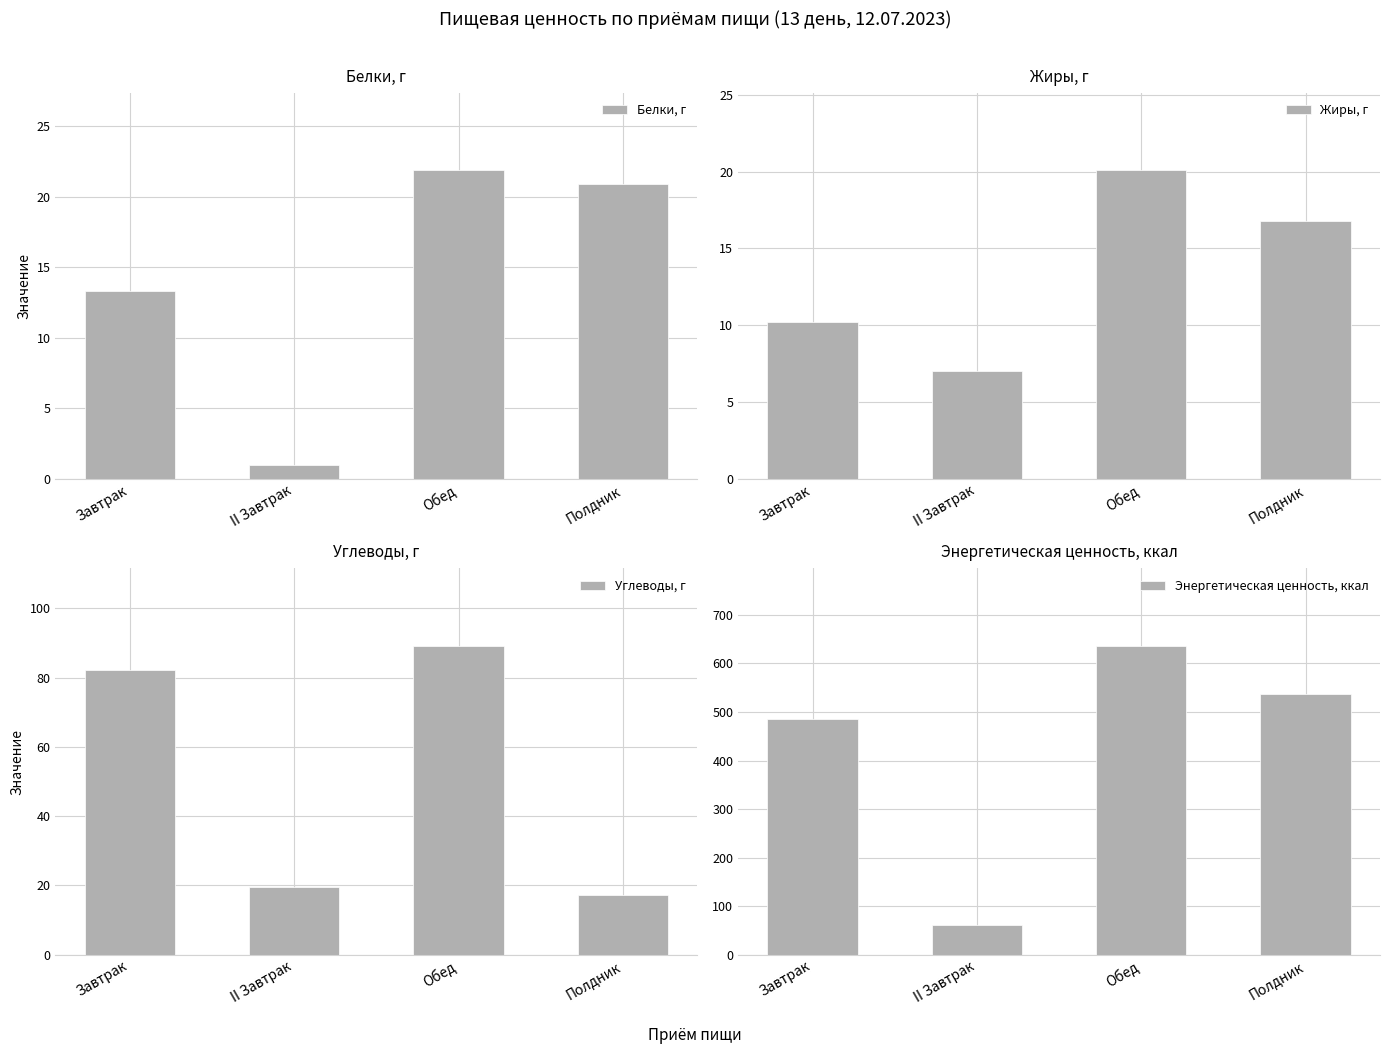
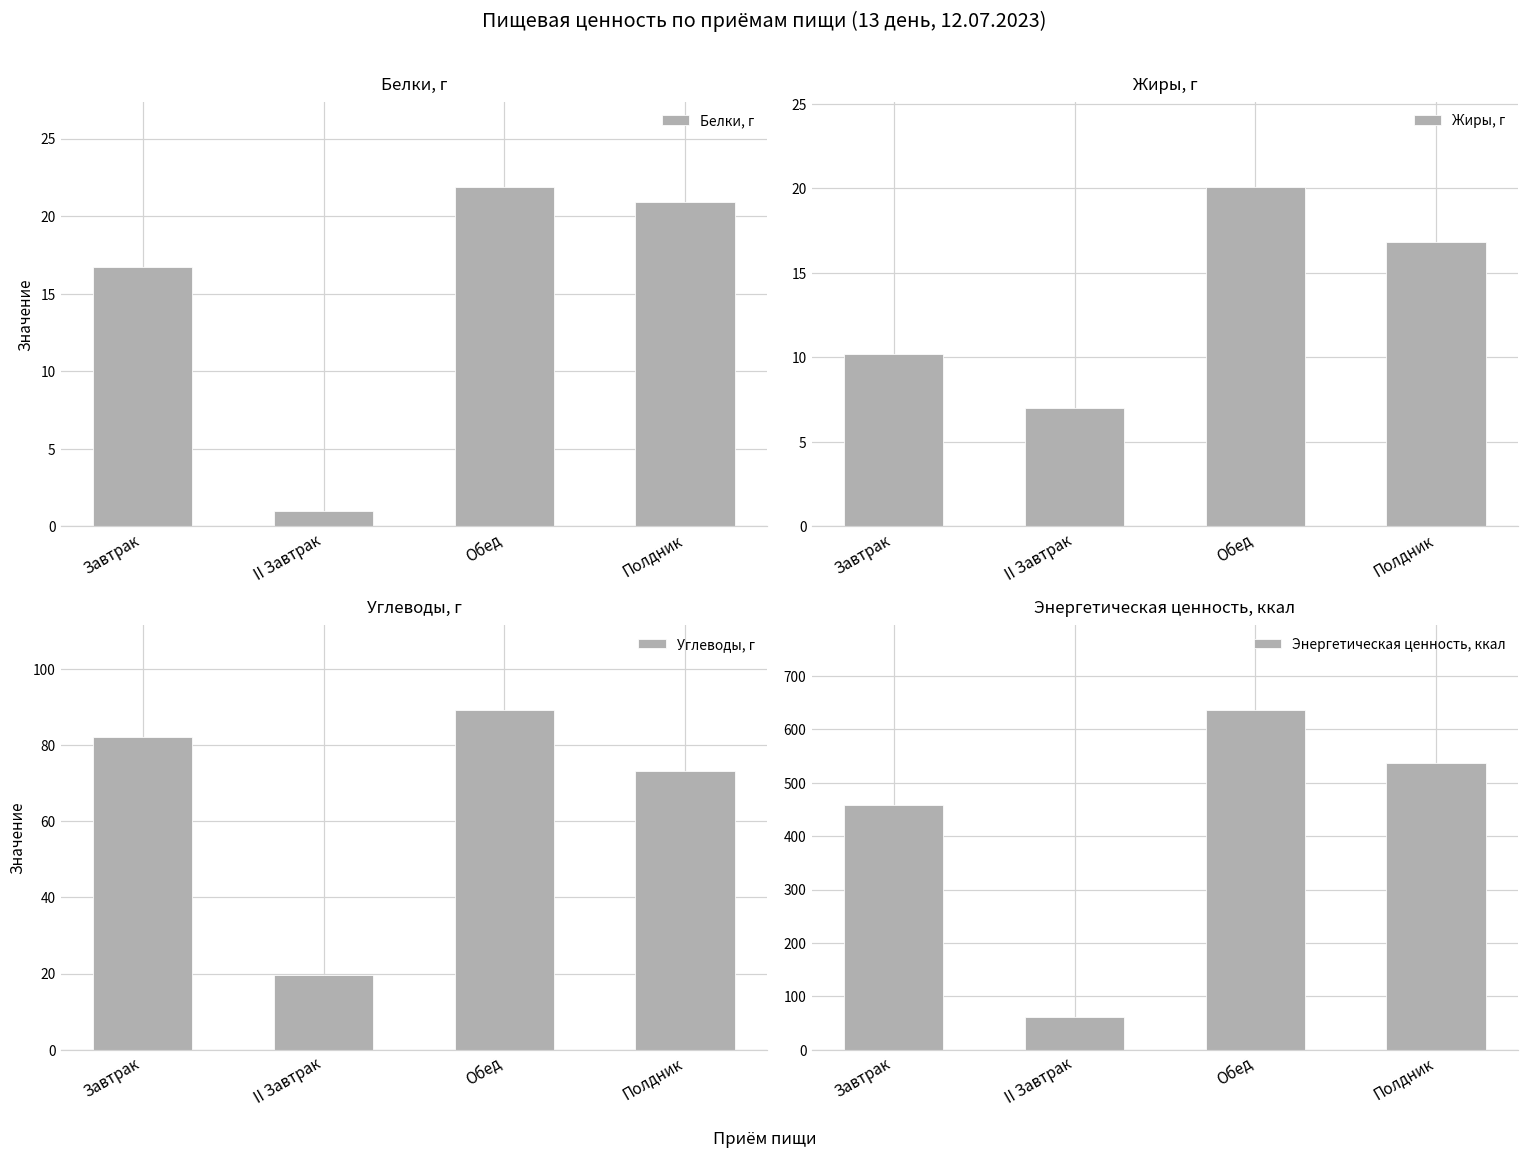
Белки, г, Завтрак: 13.3 -> 16.7
Углеводы, г, Полдник: 17 -> 73
Энергетическая ценность, ккал, Завтрак: 490 -> 460
